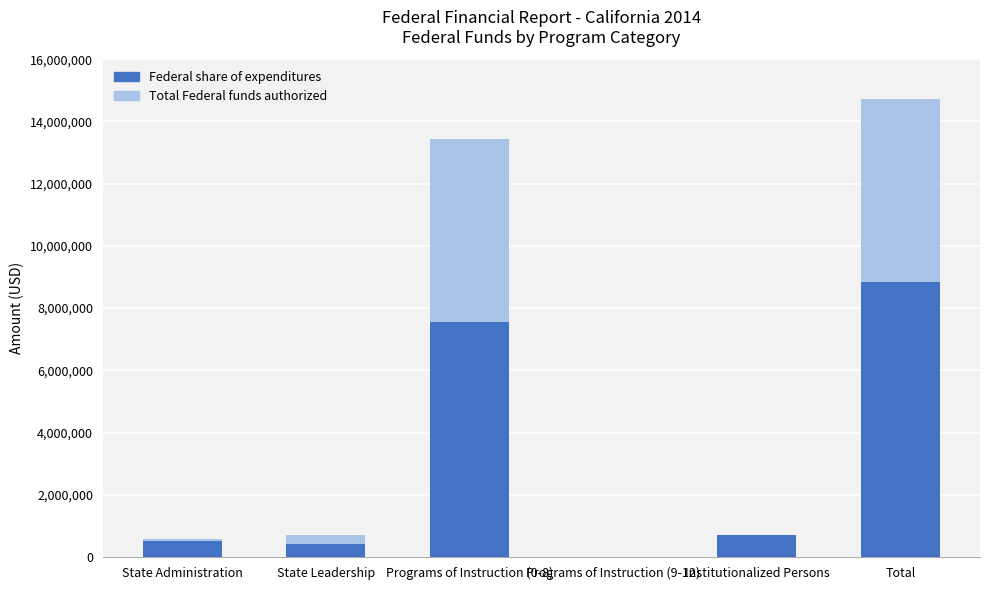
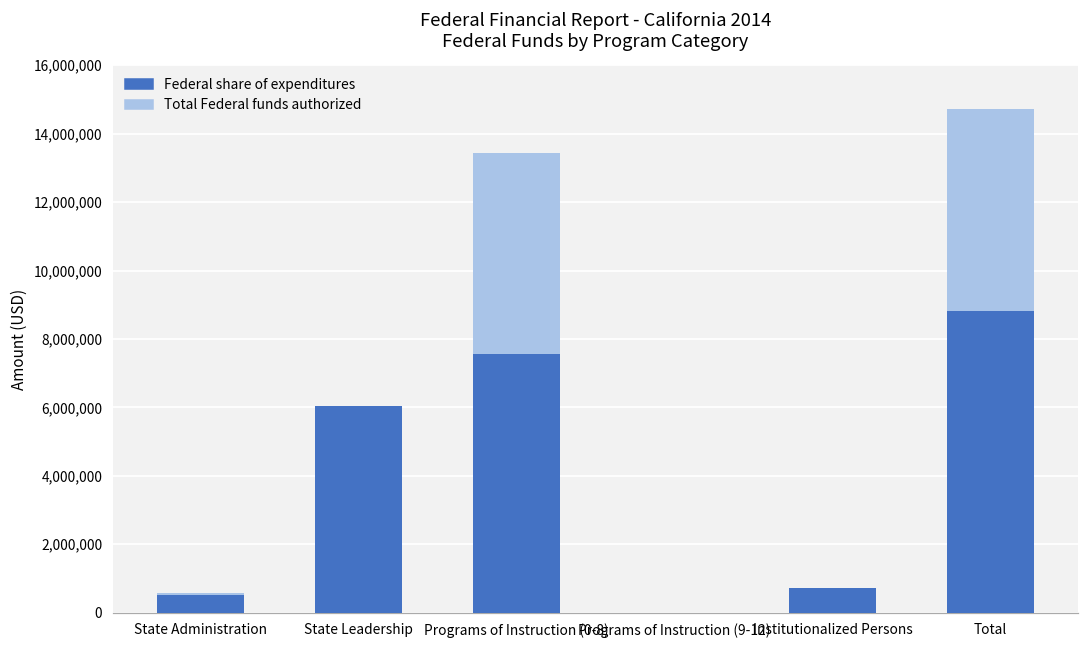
Federal share of expenditures, State Leadership: 400,000 -> 6,000,000
Total Federal funds authorized, State Leadership: 700,000 -> 4,700,000
